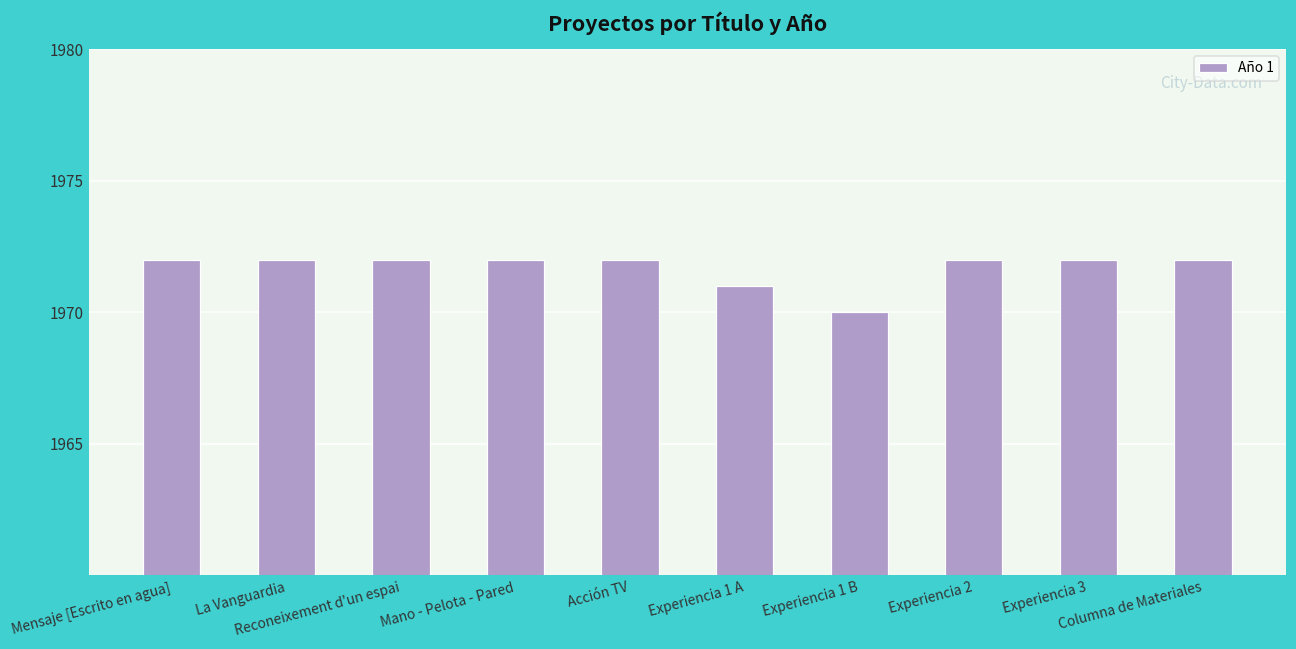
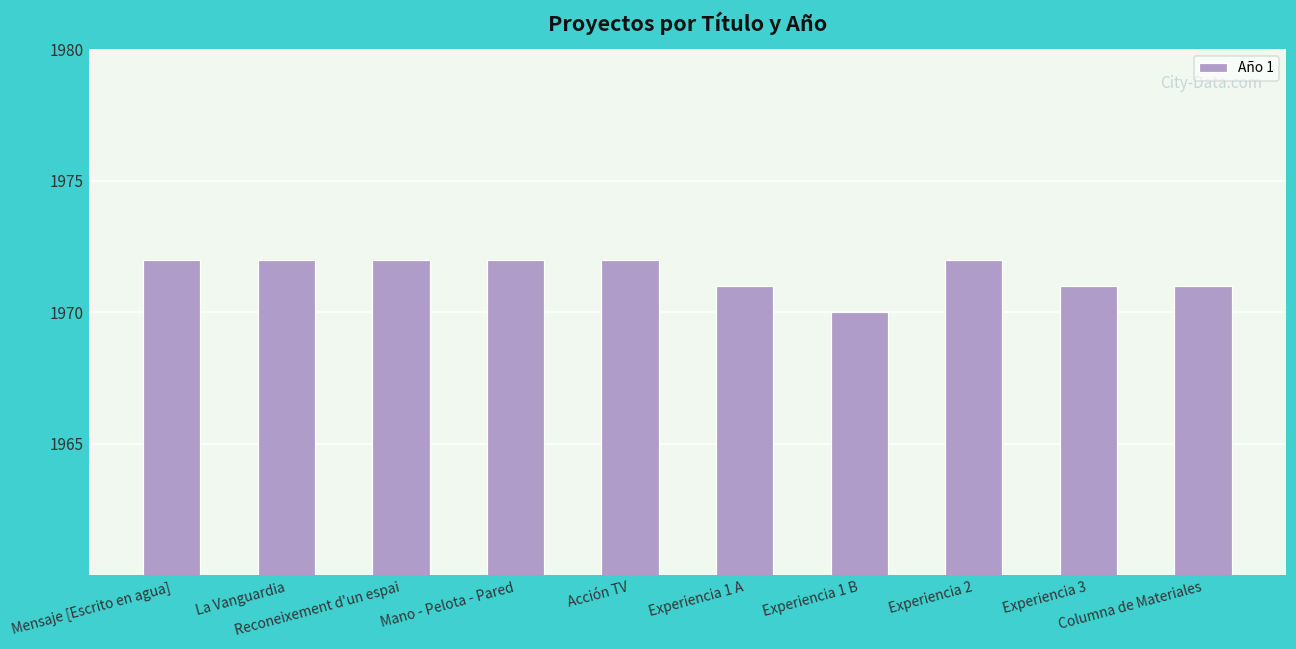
Experiencia 3: 1972 -> 1971
Columna de Materiales: 1972 -> 1971
